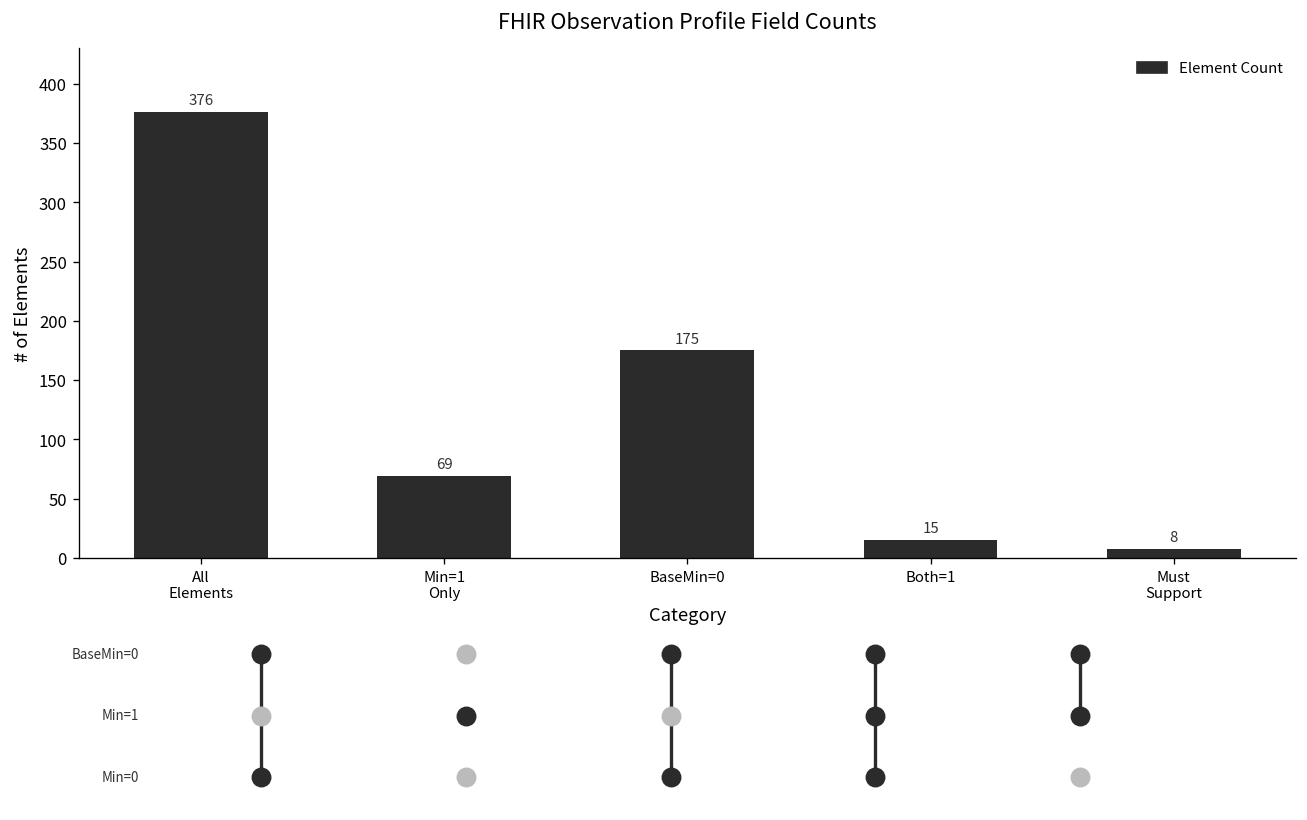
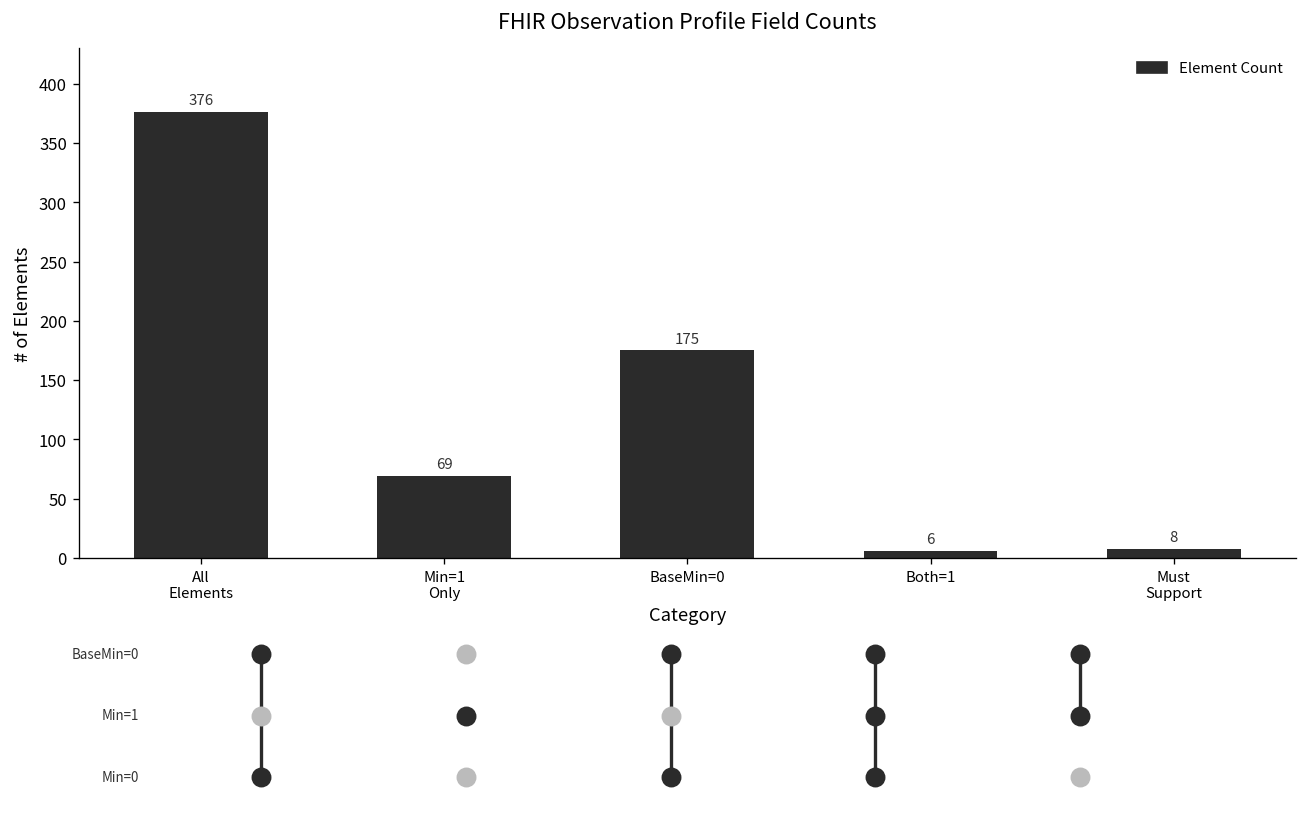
FHIR Observation Profile Field Counts, Both=1: 15 -> 6
